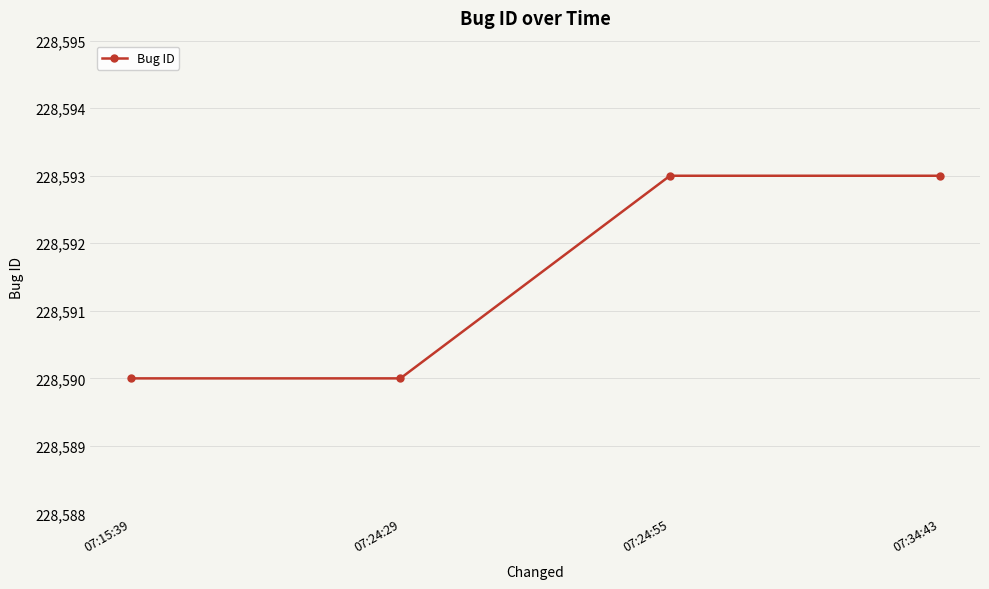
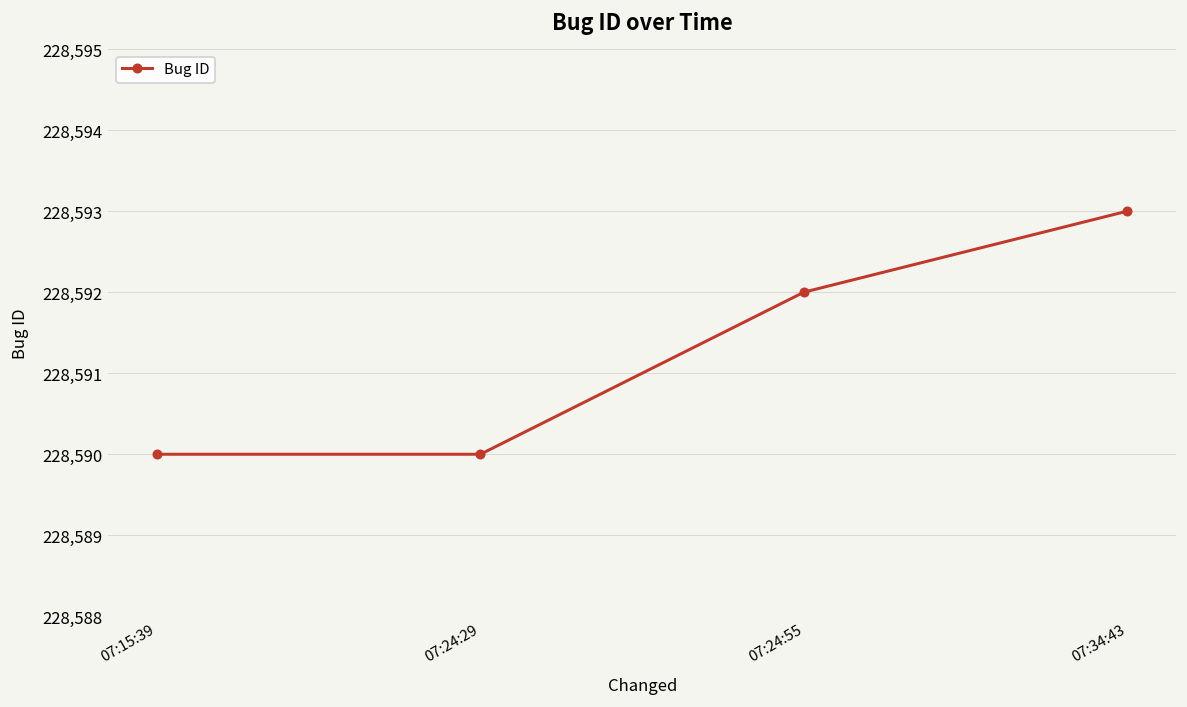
07:24:55: 228,593 -> 228,592
